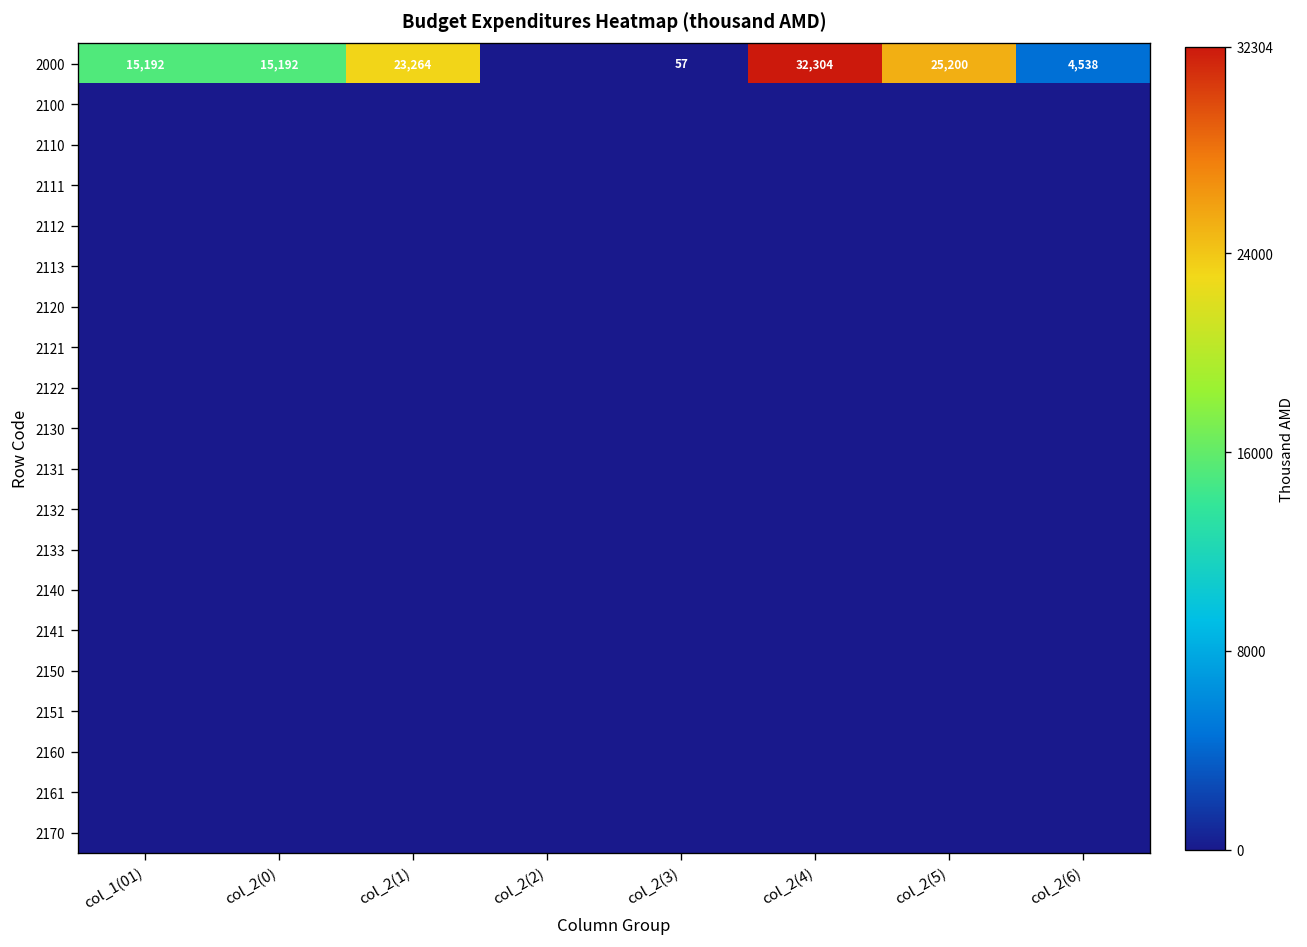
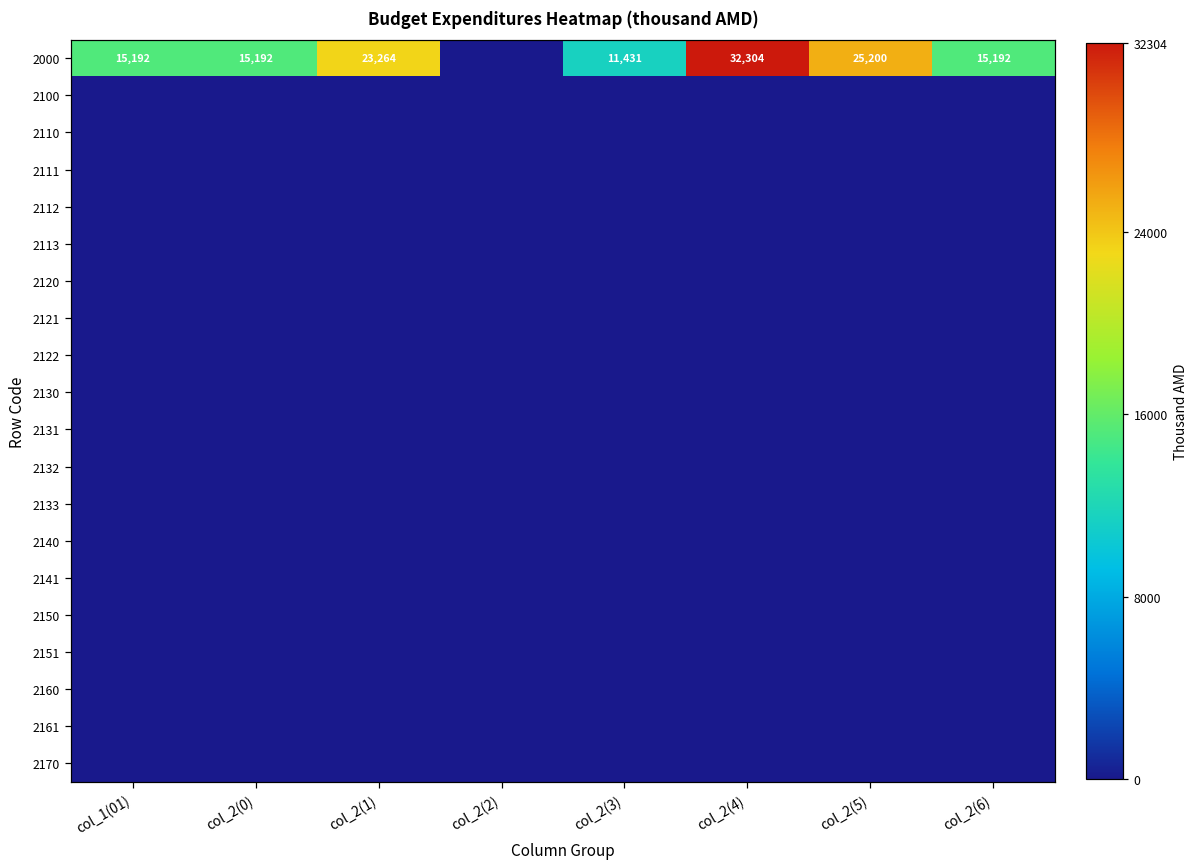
2000, col_2(3): 57 -> 11,431
2000, col_2(6): 4,538 -> 15,192
